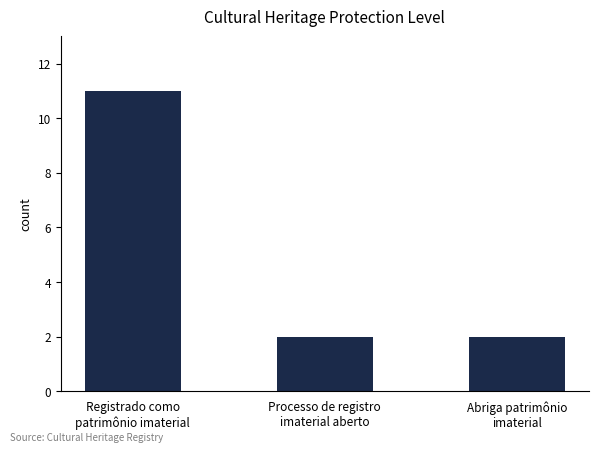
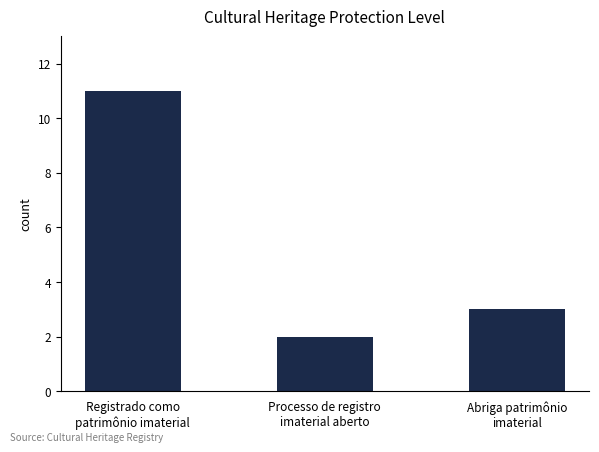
Abriga patrimônio imaterial: 2 -> 3
